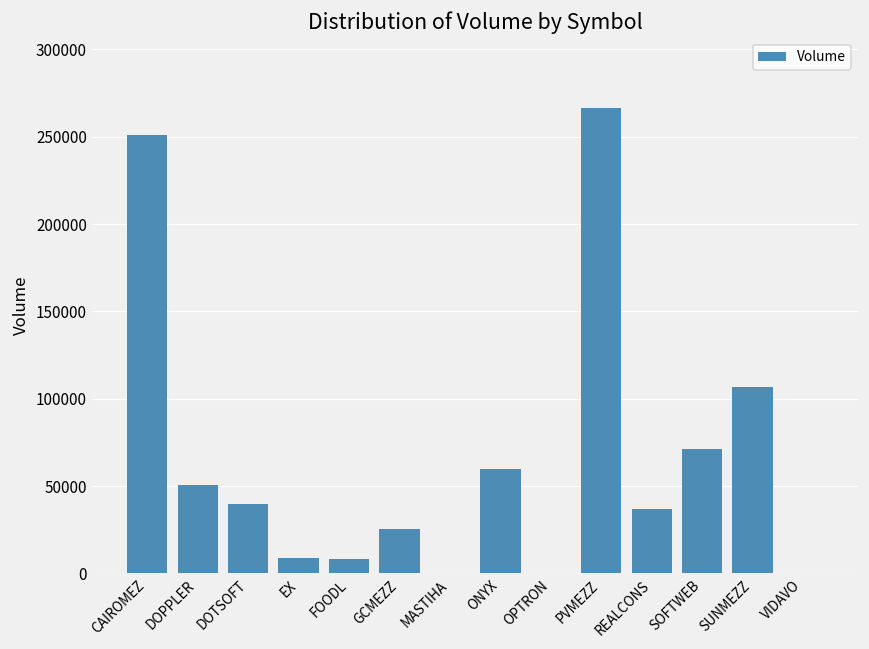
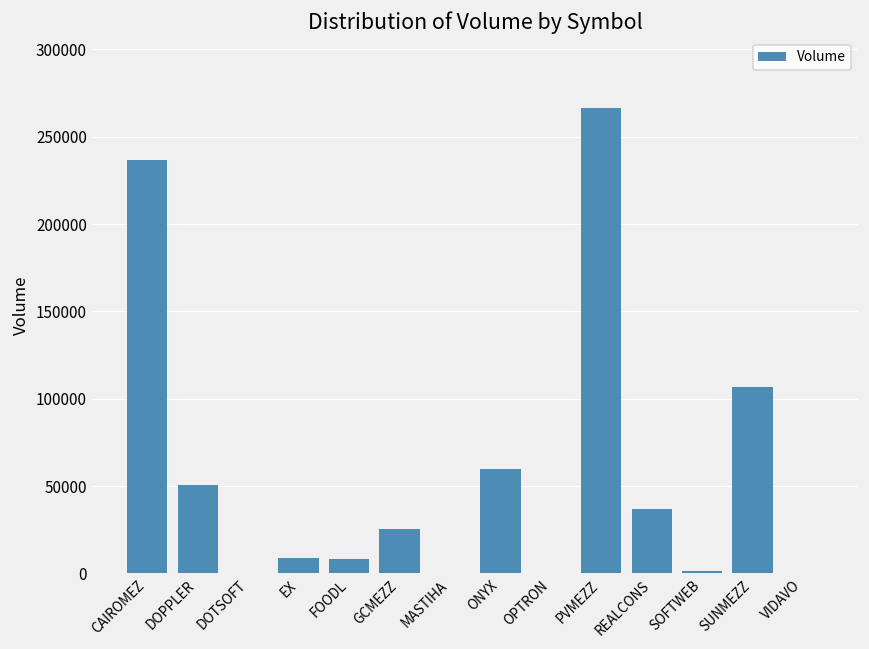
CAIROMEZ: 251000 -> 237000
DOTSOFT: 40000 -> 0
SOFTWEB: 71000 -> 1000
